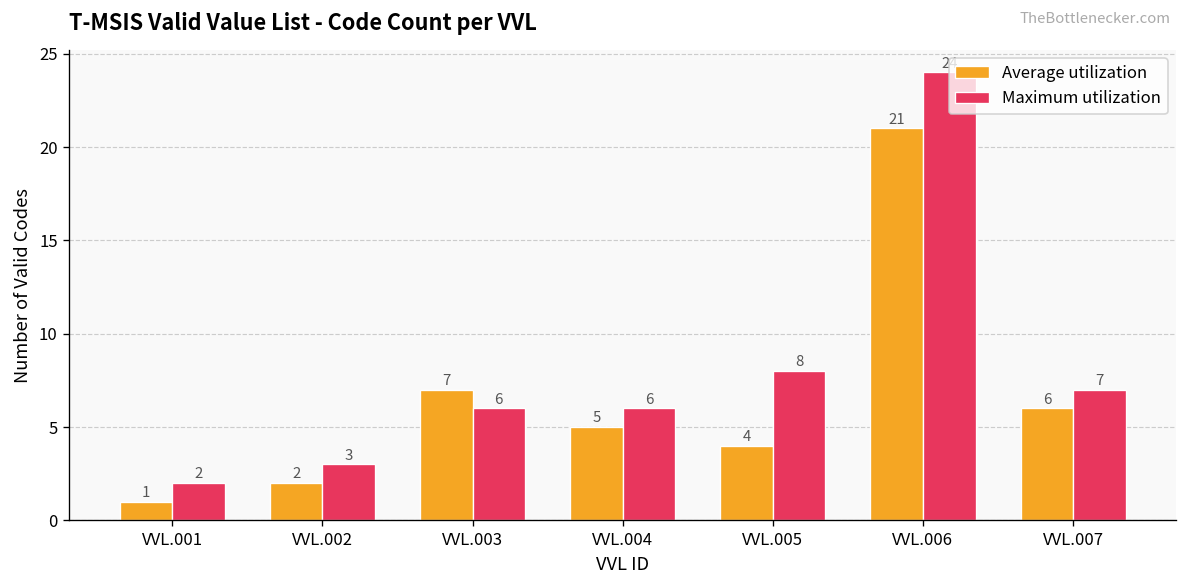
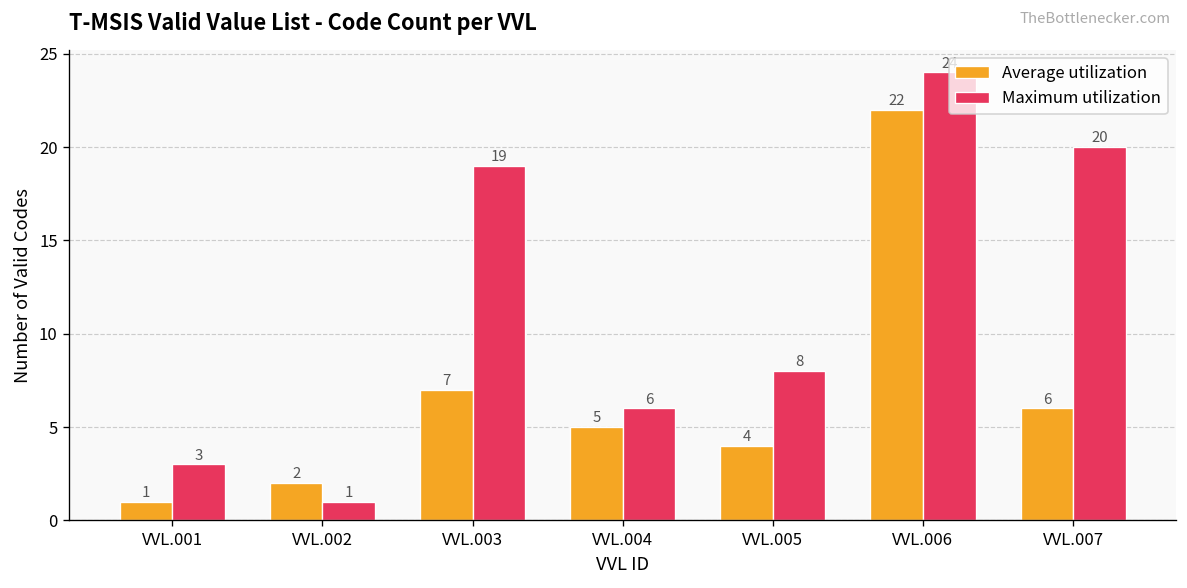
Maximum utilization, VVL.001: 2 -> 3
Maximum utilization, VVL.002: 3 -> 1
Maximum utilization, VVL.003: 6 -> 19
Average utilization, VVL.006: 21 -> 22
Maximum utilization, VVL.007: 7 -> 20
